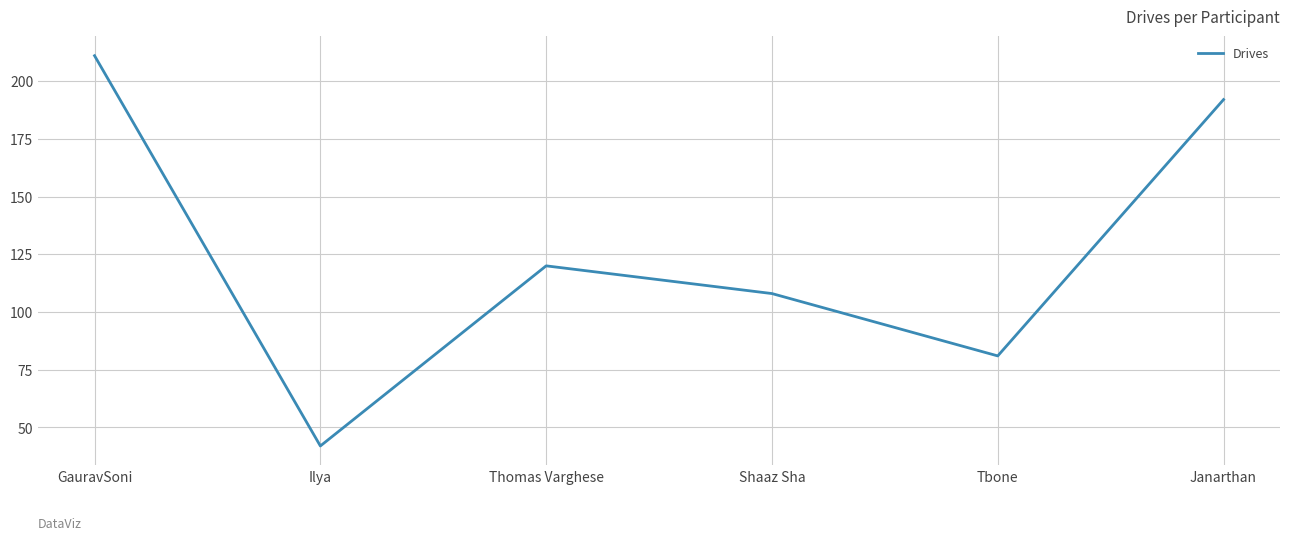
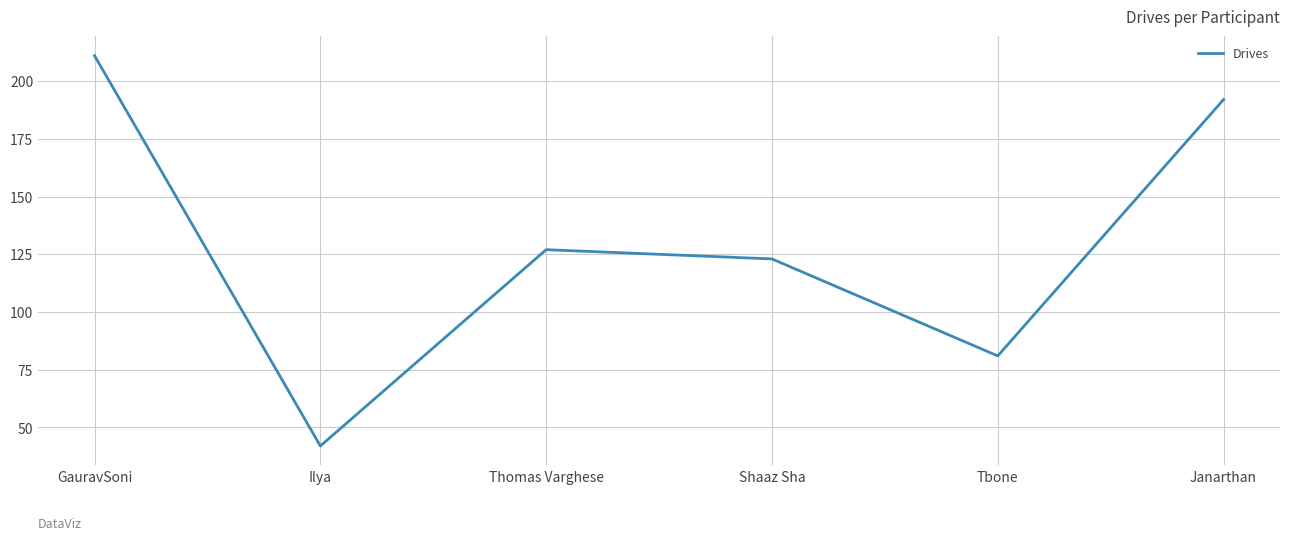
Thomas Varghese: 120 -> 127
Shaaz Sha: 108 -> 123
